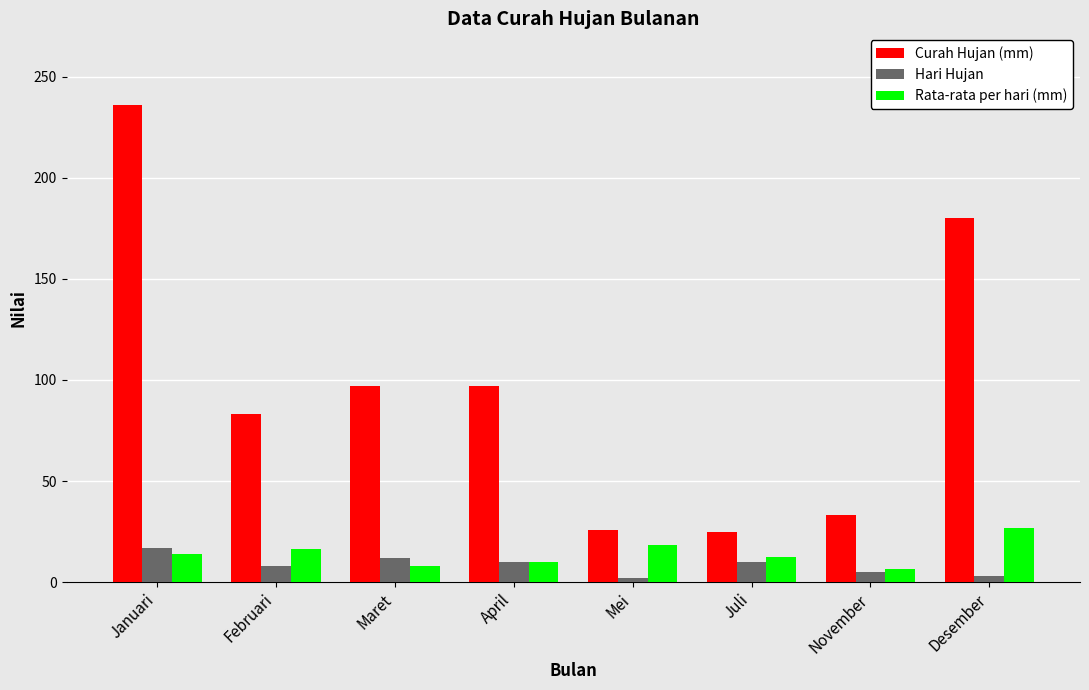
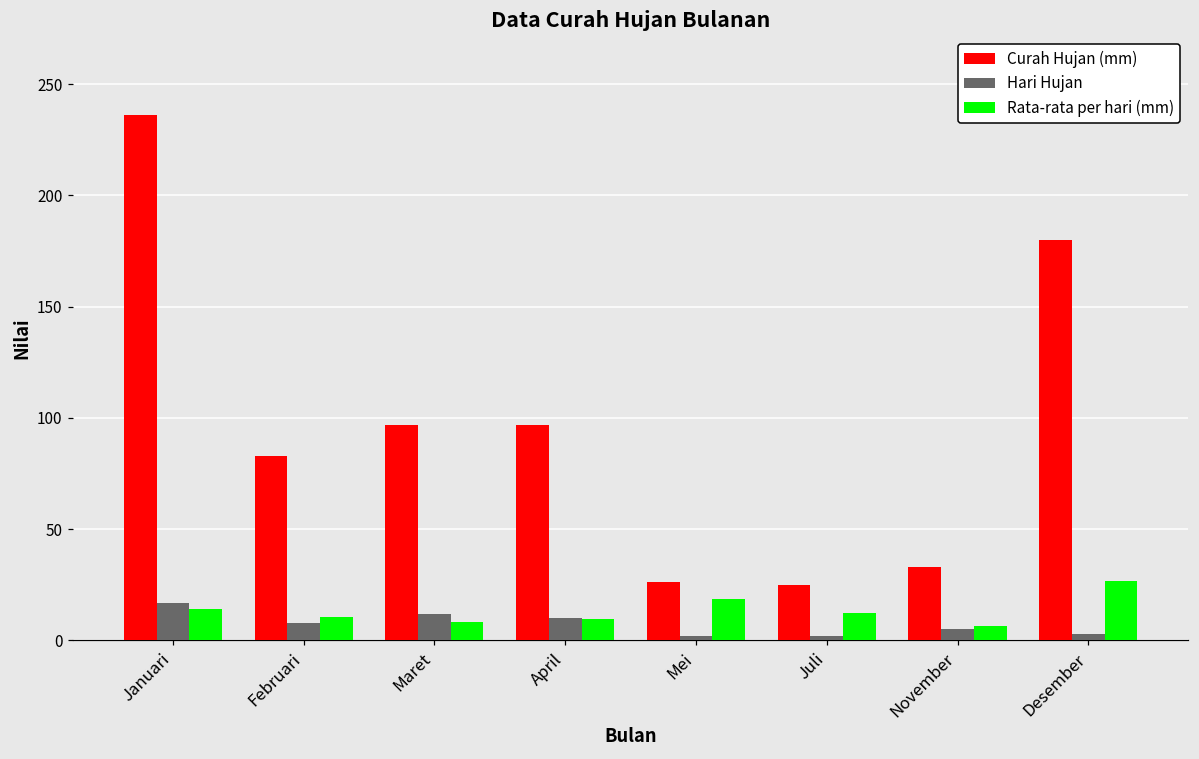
Rata-rata per hari (mm), Februari: 16 -> 10
Hari Hujan, Juli: 10 -> 2
